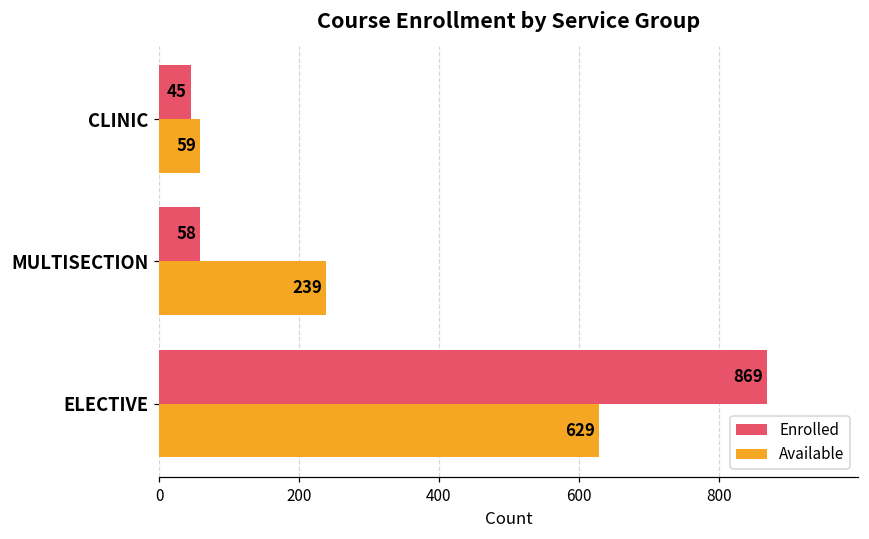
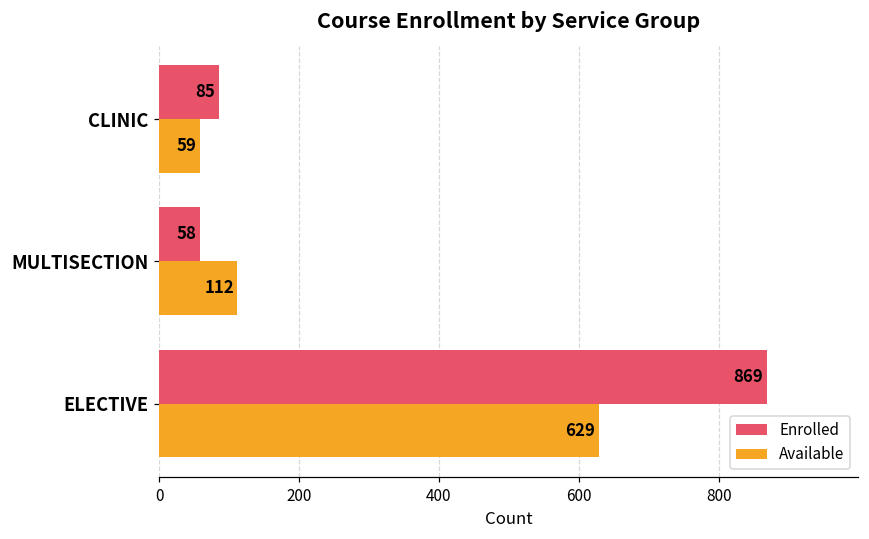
Enrolled, CLINIC: 45 -> 85
Available, MULTISECTION: 239 -> 112
